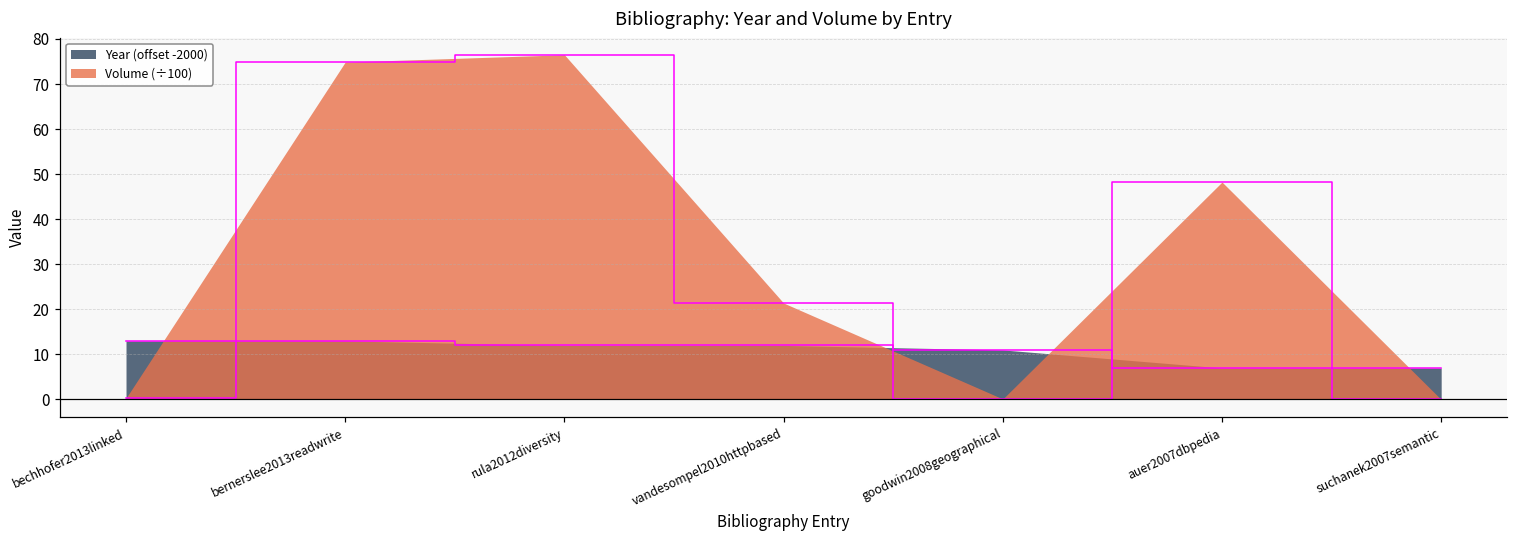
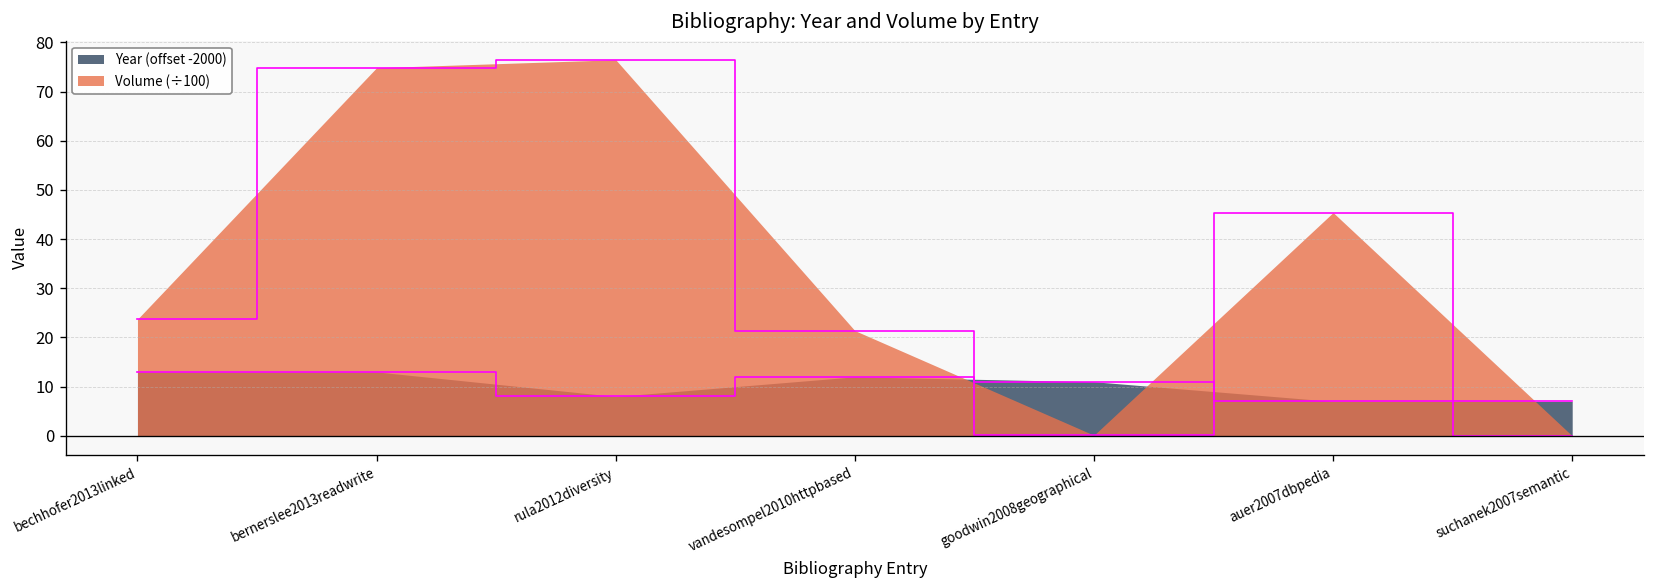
Volume (÷100), bechhofer2013linked: 0 -> 24
Year (offset -2000), rula2012diversity: 12 -> 8
Volume (÷100), auer2007dbpedia: 48 -> 45
